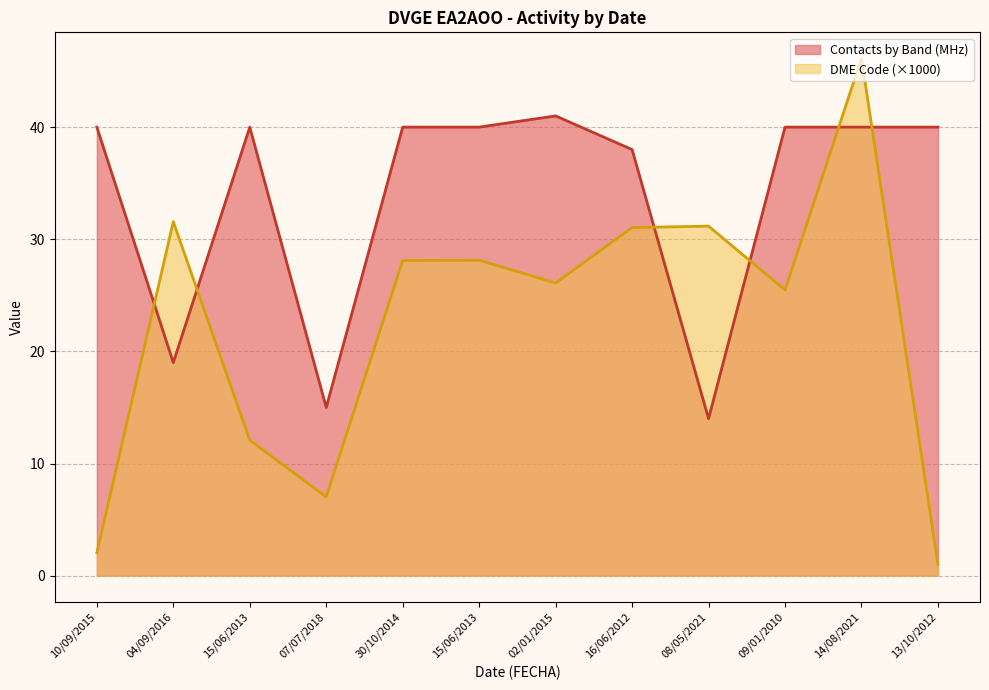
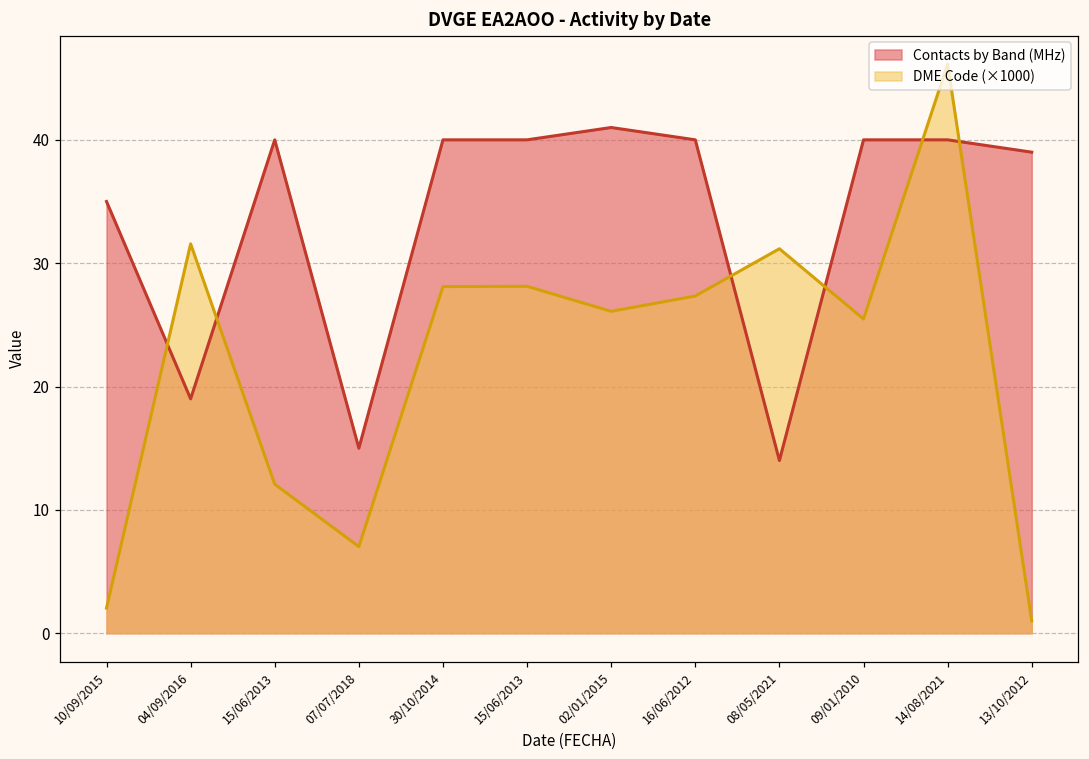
Contacts by Band (MHz), 10/09/2015: 40 -> 35
Contacts by Band (MHz), 16/06/2012: 38 -> 40
DME Code (×1000), 16/06/2012: 31.0 -> 27.3
Contacts by Band (MHz), 13/10/2012: 40 -> 39
